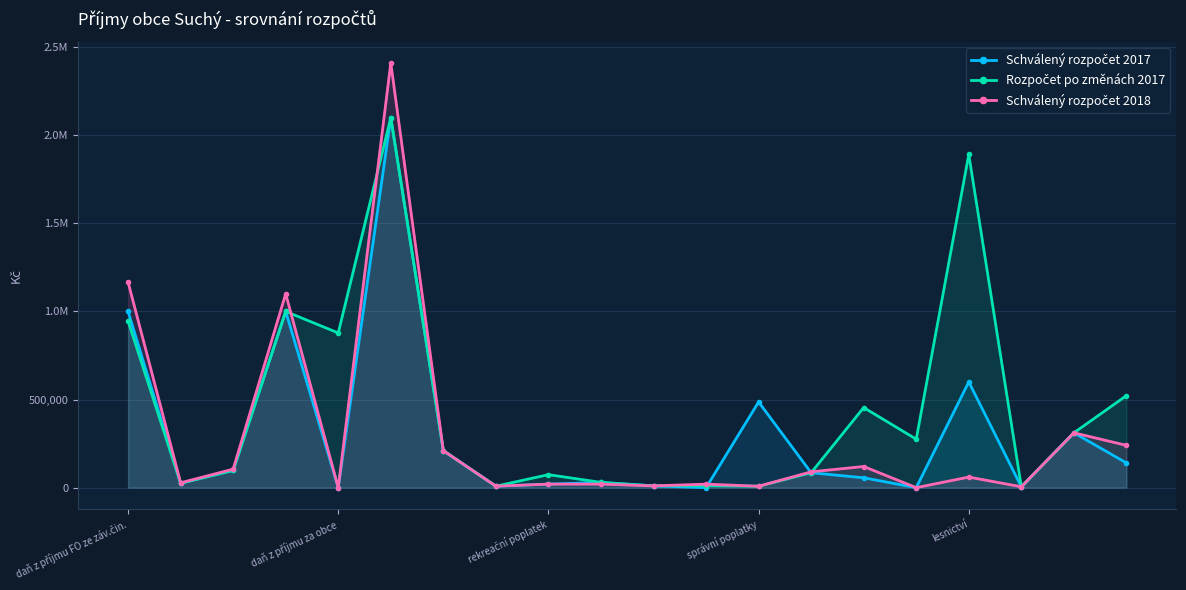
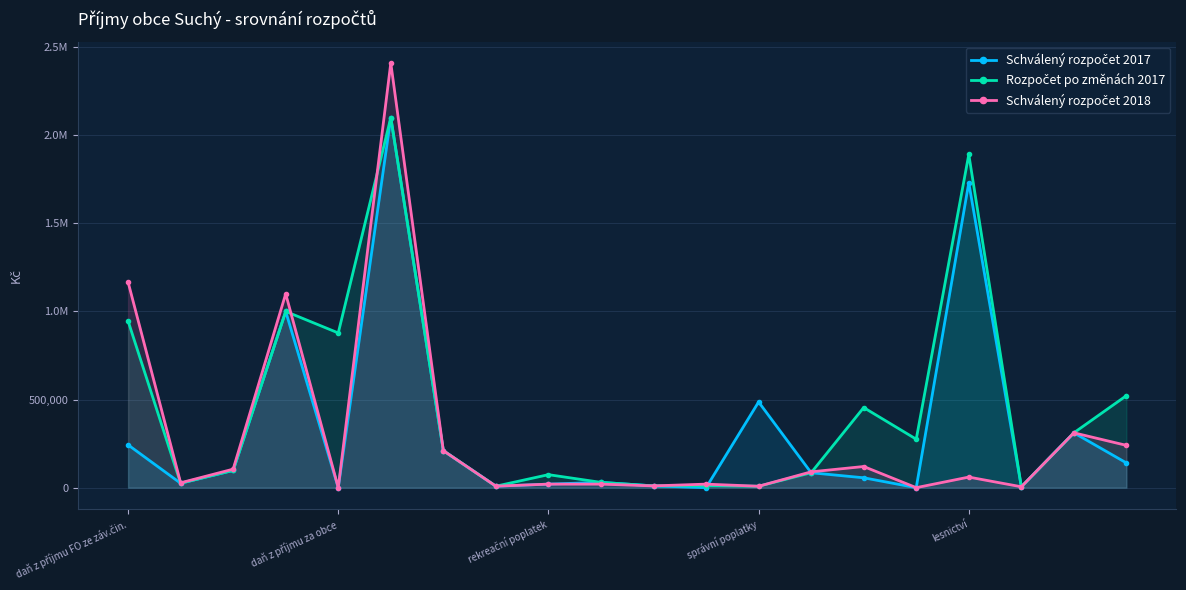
Schválený rozpočet 2017, daň z příjmu FO ze záv.čin.: 1,000,000 -> 240,000
Schválený rozpočet 2017, lesnictví: 600,000 -> 1,730,000
